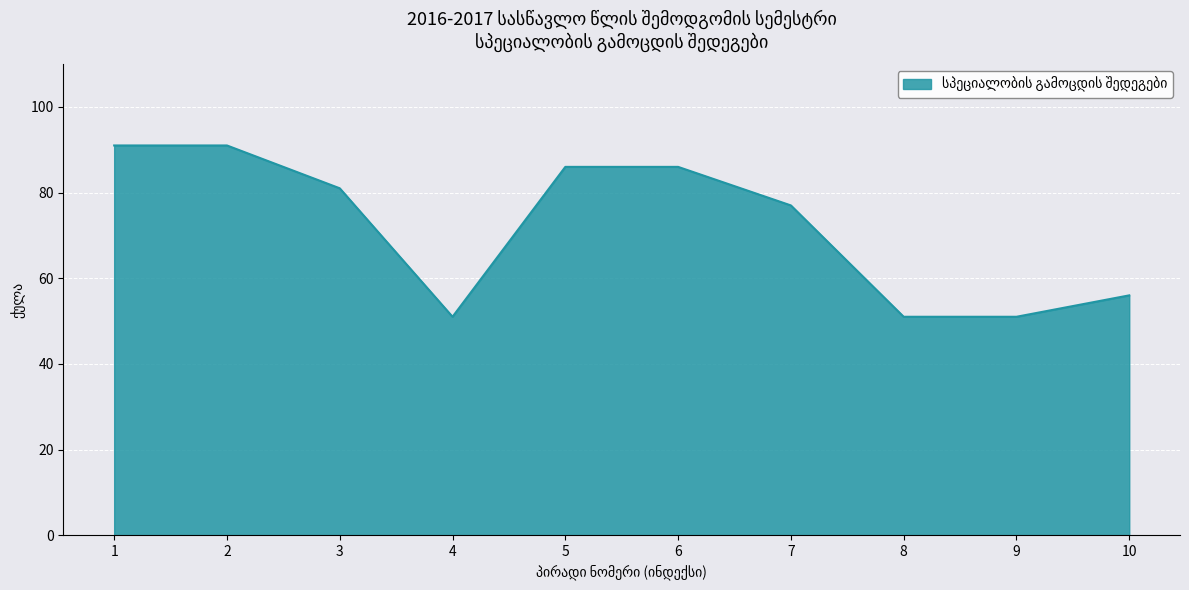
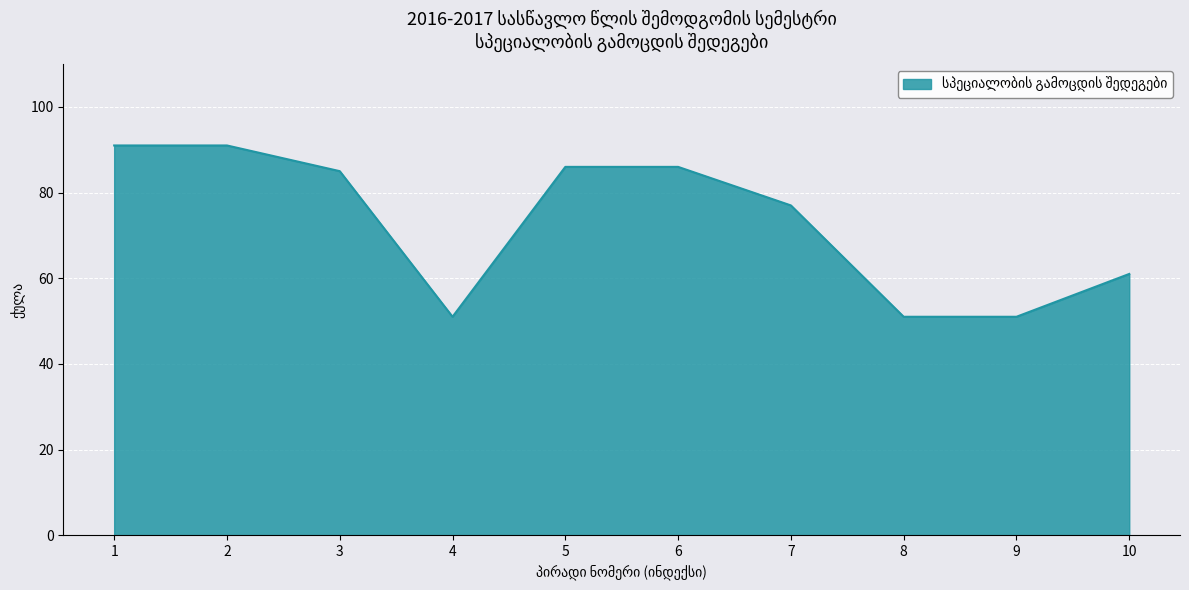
3: 81 -> 85
10: 56 -> 61
